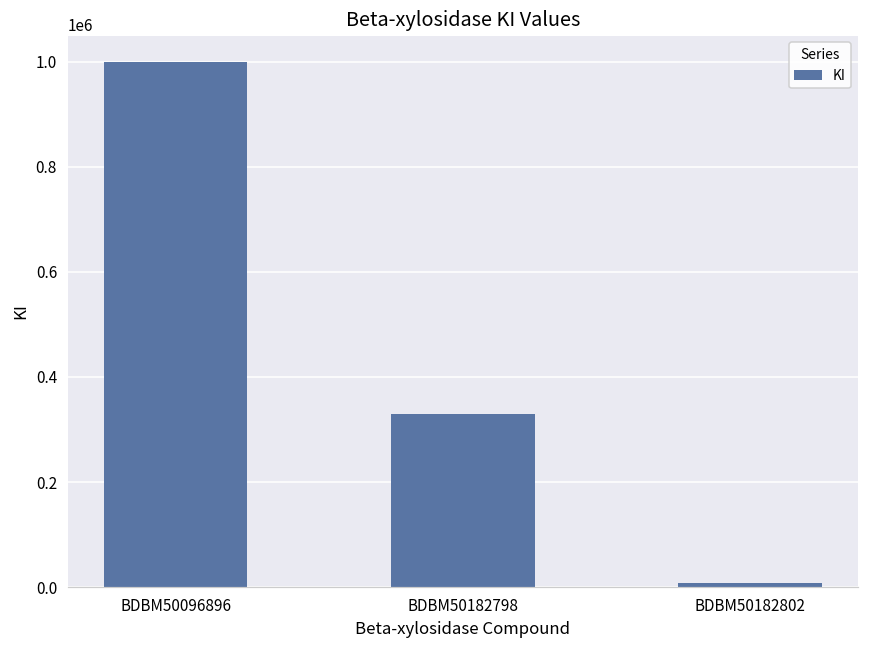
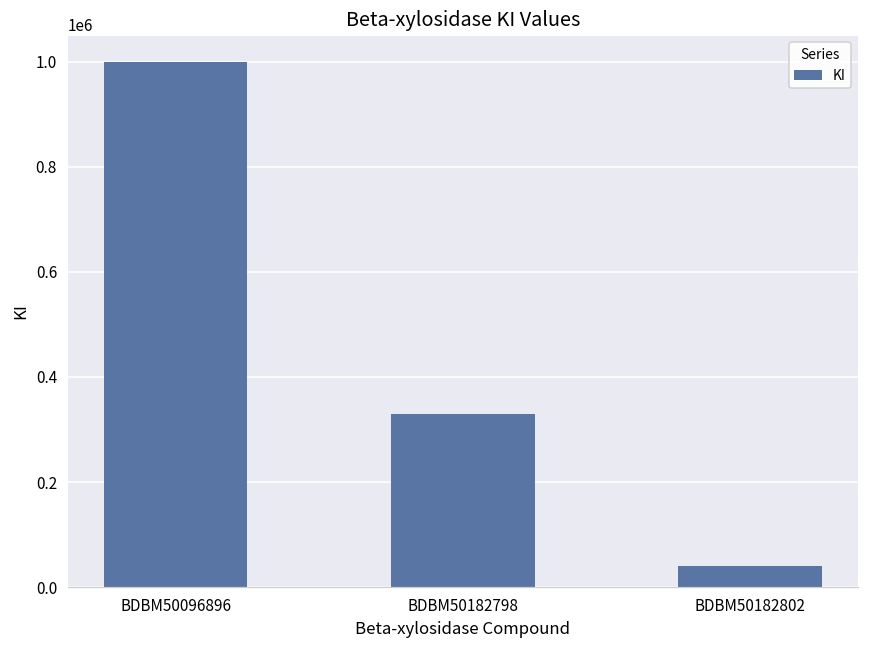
BDBM50182802: 10000 -> 40000
